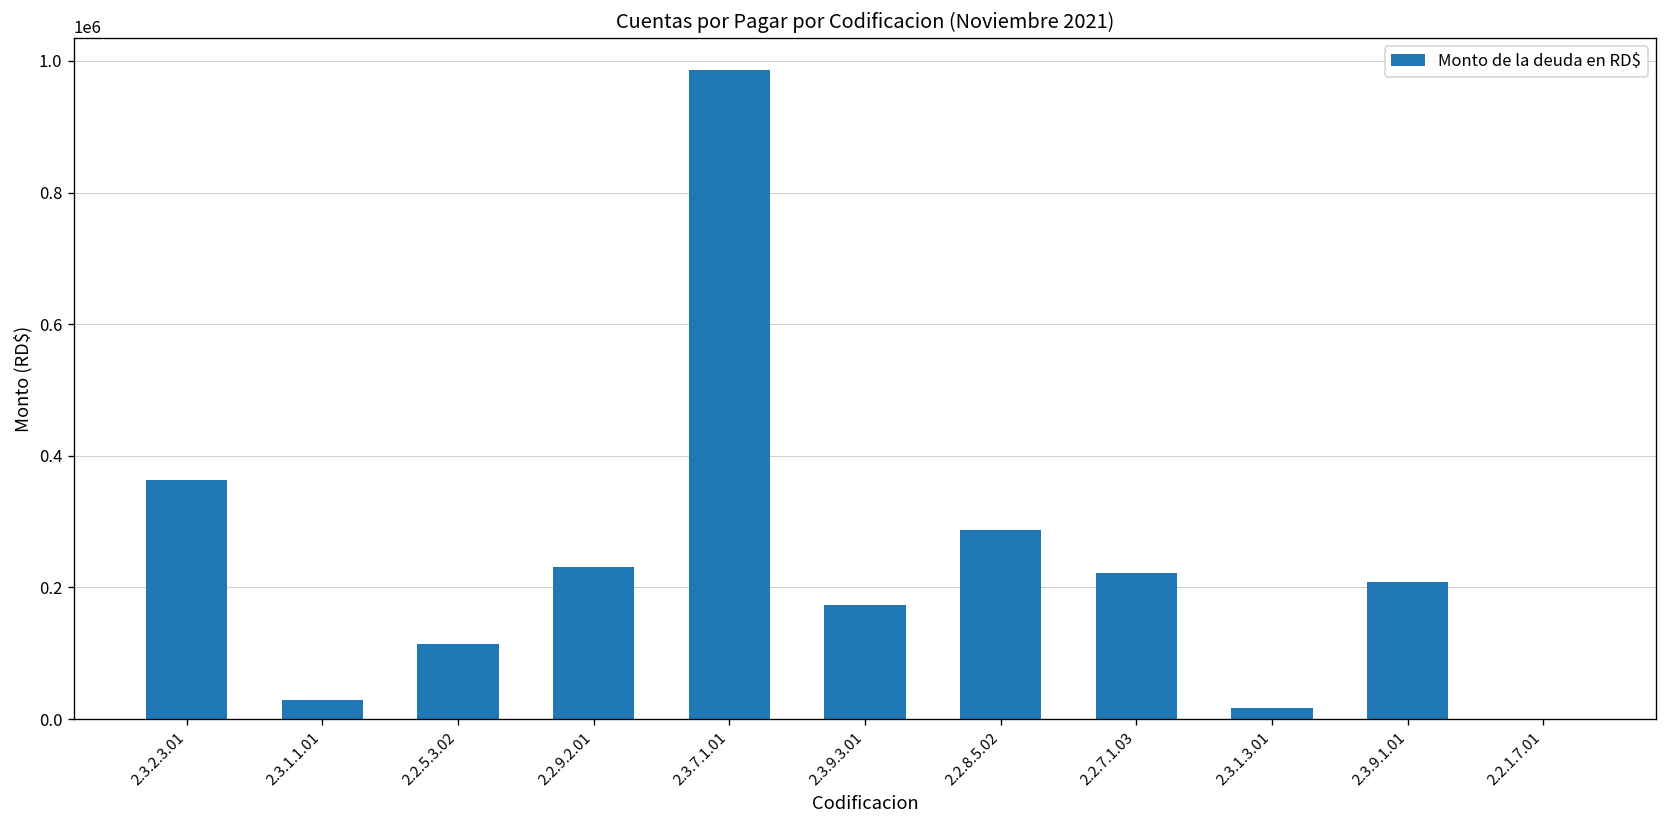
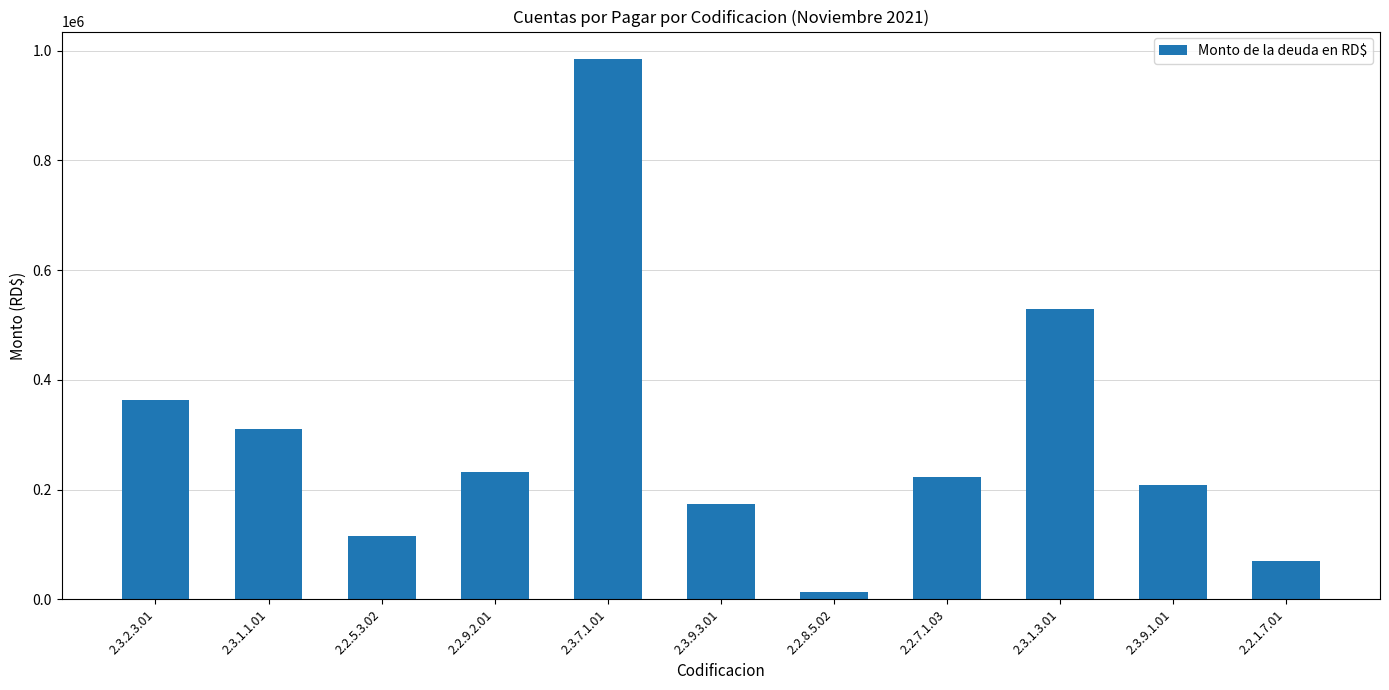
2.3.1.1.01: 30000 -> 310000
2.2.8.5.02: 290000 -> 10000
2.3.1.3.01: 20000 -> 530000
2.2.1.7.01: 0 -> 70000
